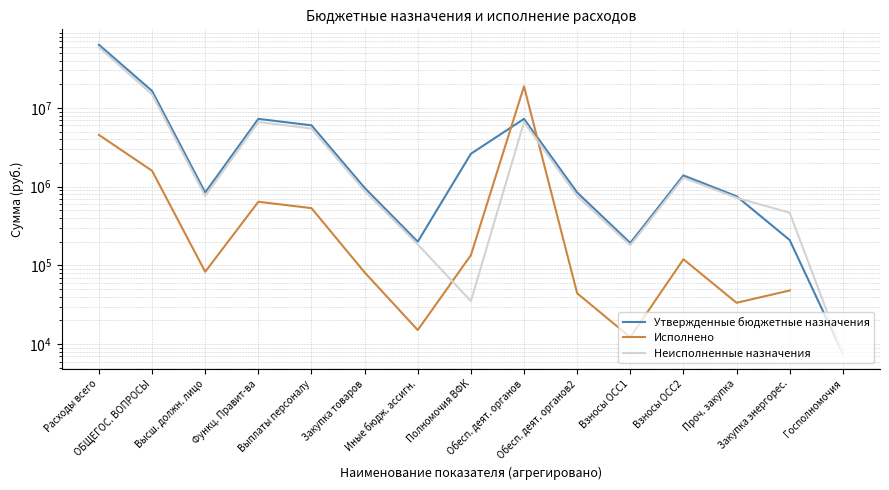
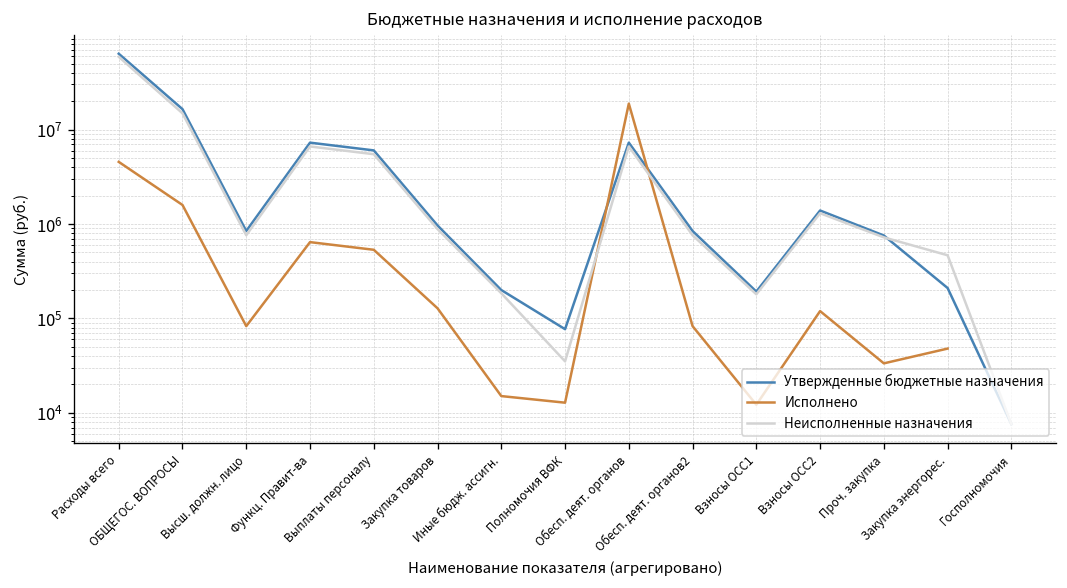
Исполнено, Закупка товаров: 80000 -> 130000
Утвержденные бюджетные назначения, Полномочия ВФК: 2600000 -> 80000
Исполнено, Полномочия ВФК: 130000 -> 13000
Исполнено, Обесп. деят. органов2: 40000 -> 80000
